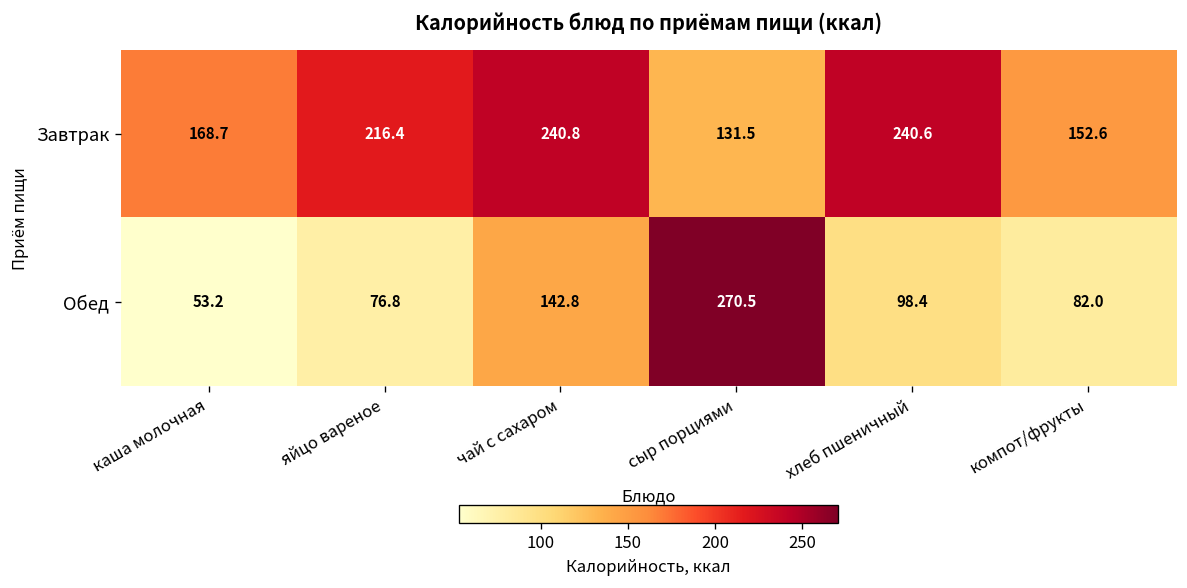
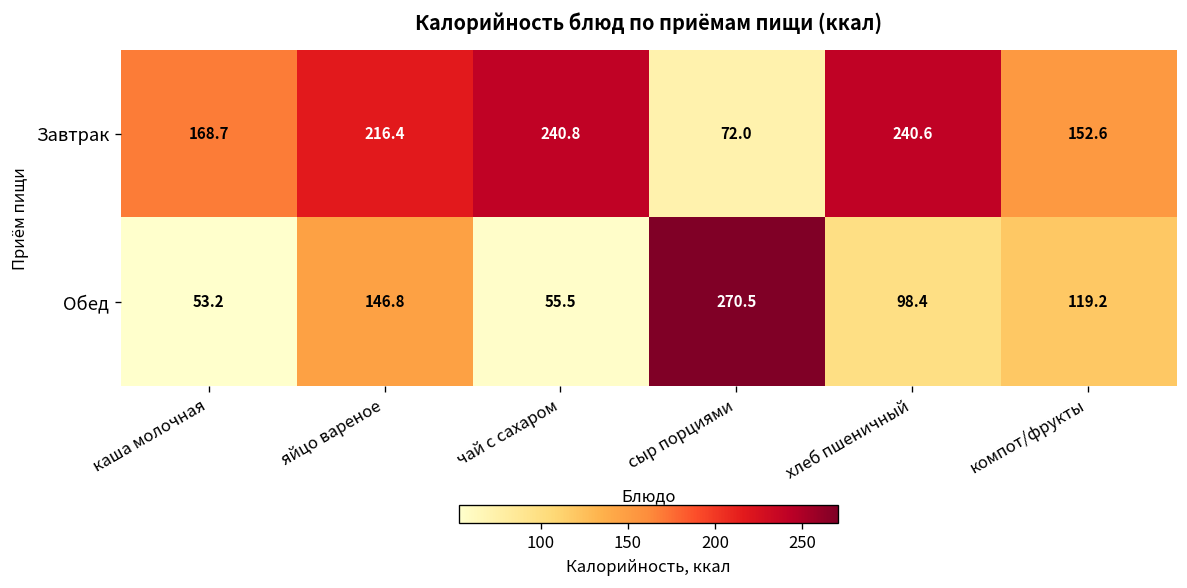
Завтрак, сыр порциями: 131.5 -> 72.0
Обед, яйцо вареное: 76.8 -> 146.8
Обед, чай с сахаром: 142.8 -> 55.5
Обед, компот/фрукты: 82.0 -> 119.2
